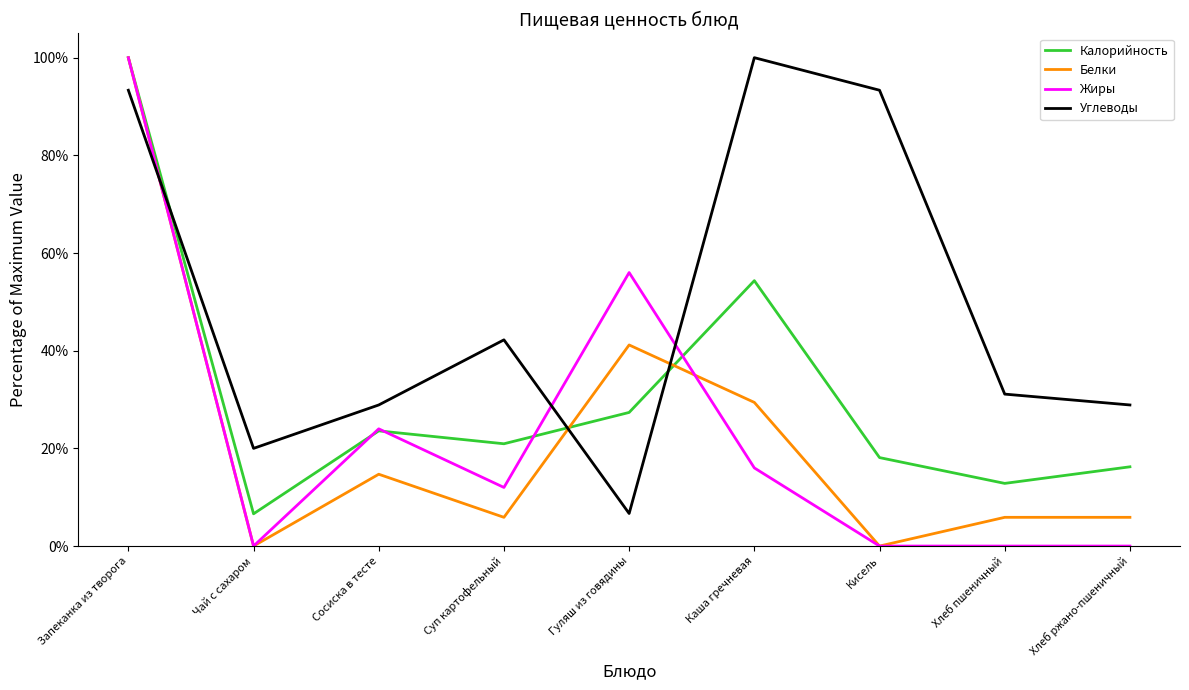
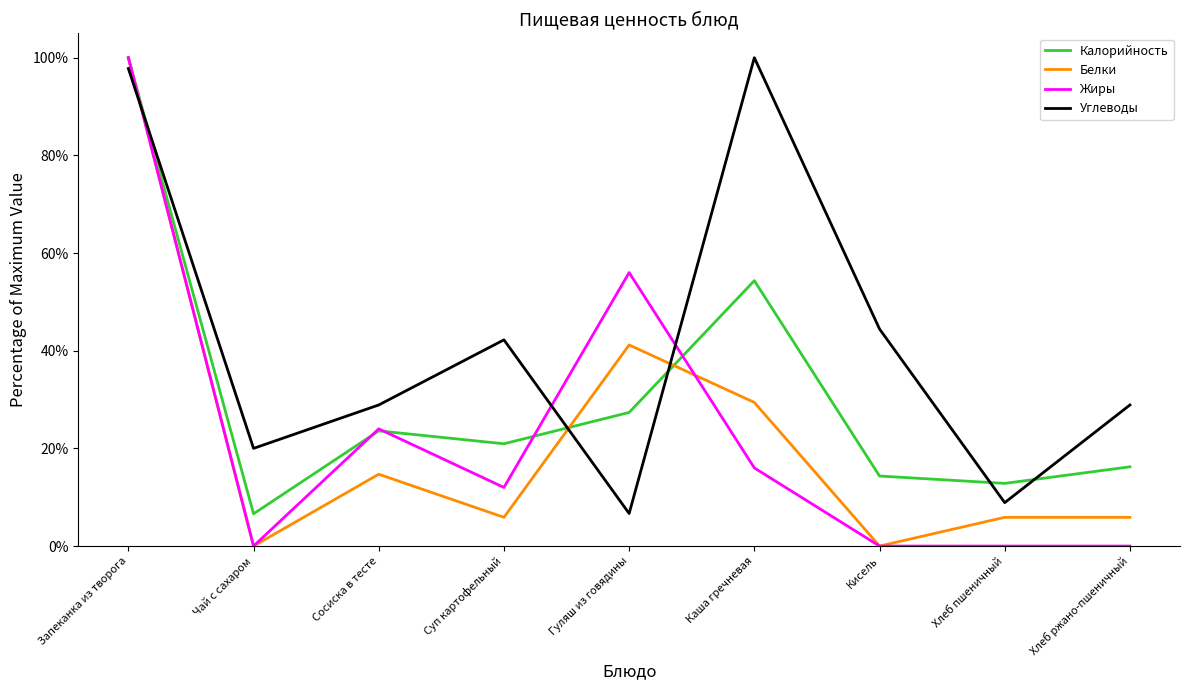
Углеводы, Запеканка из творога: 93% -> 98%
Калорийность, Кисель: 18% -> 14%
Углеводы, Кисель: 93% -> 44%
Углеводы, Хлеб пшеничный: 31% -> 9%
